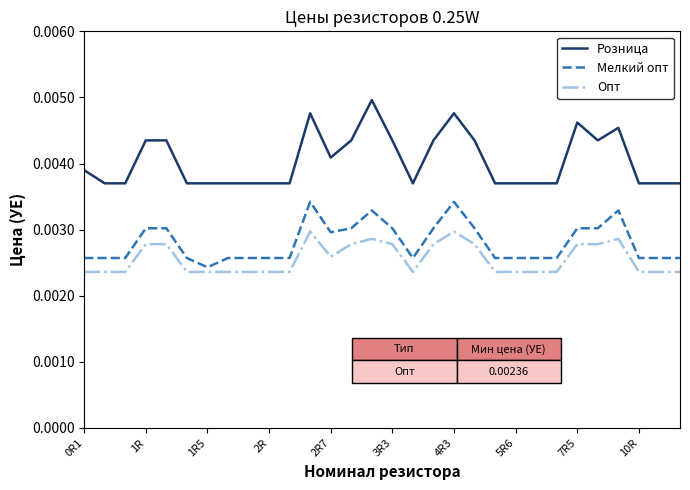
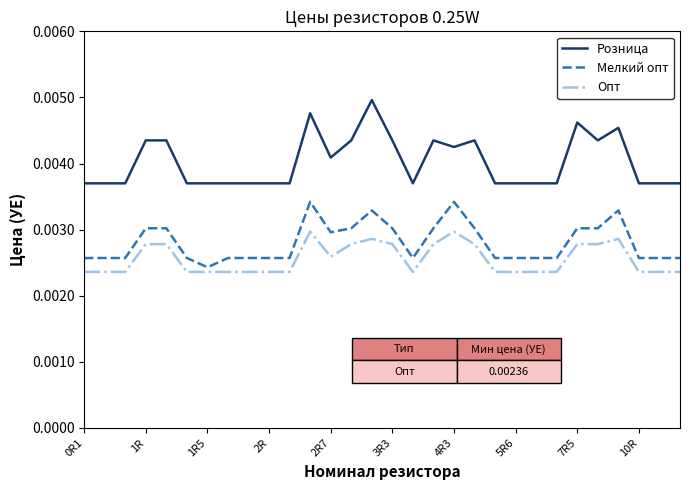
Розница, 0R1: 0.0039 -> 0.0037
Розница, 4R3: 0.0048 -> 0.0043
